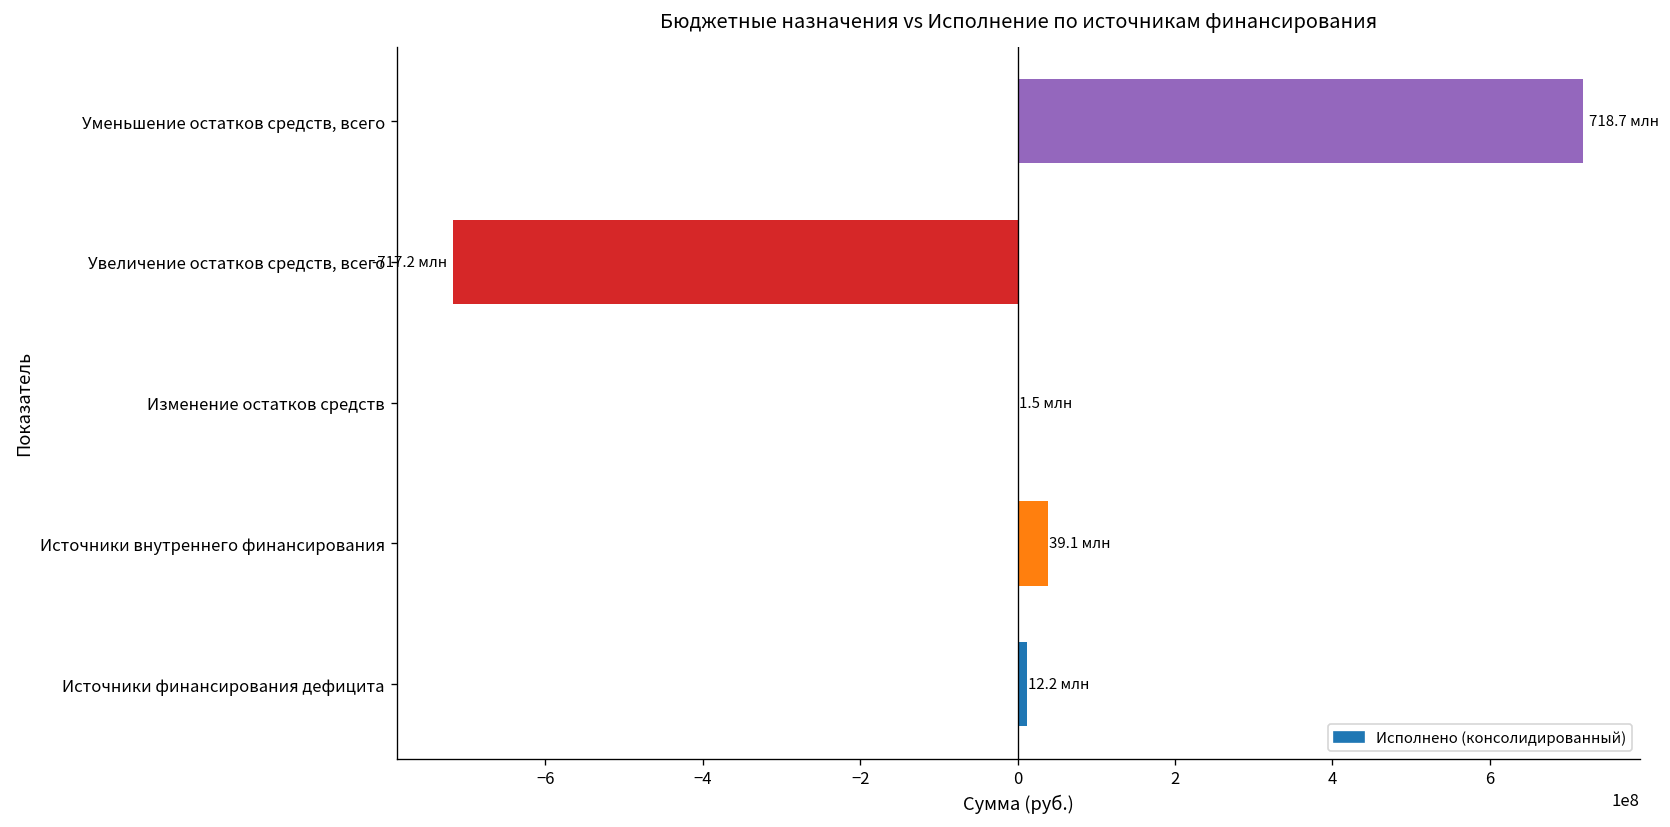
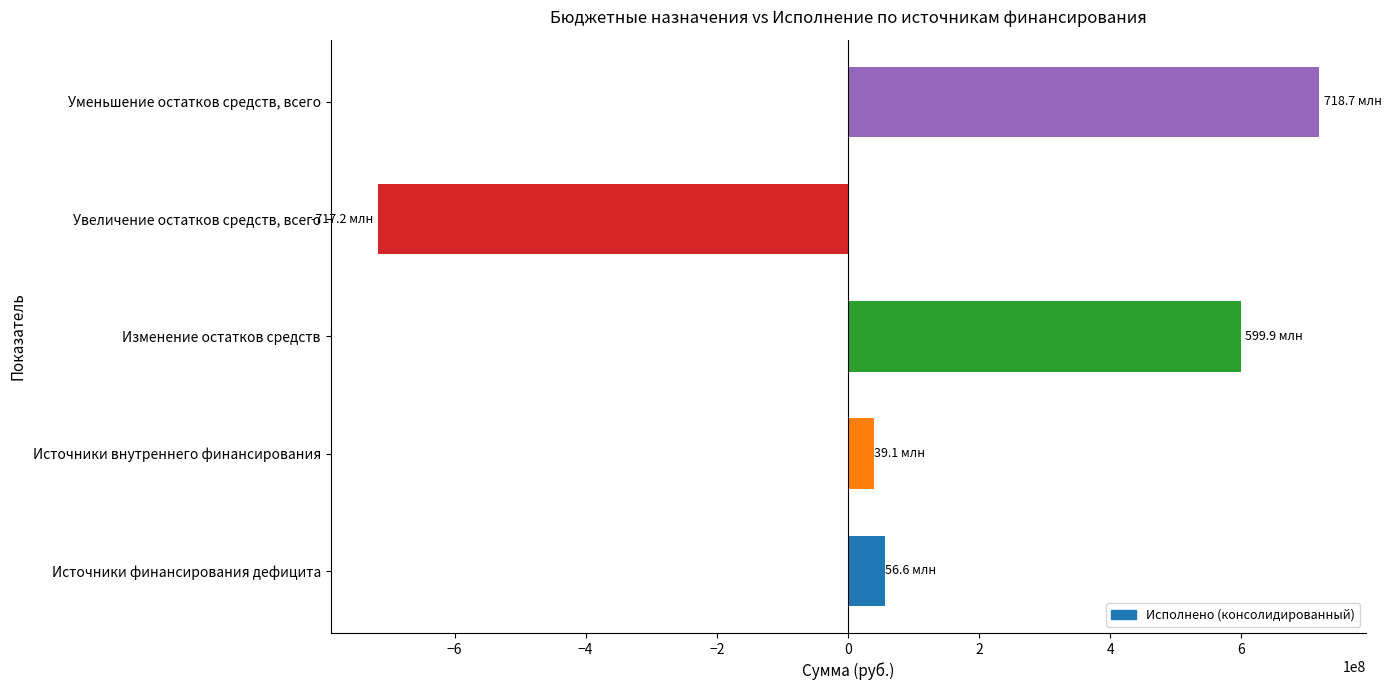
Изменение остатков средств: 1.5 -> 599.9
Источники финансирования дефицита: 12.2 -> 56.6
